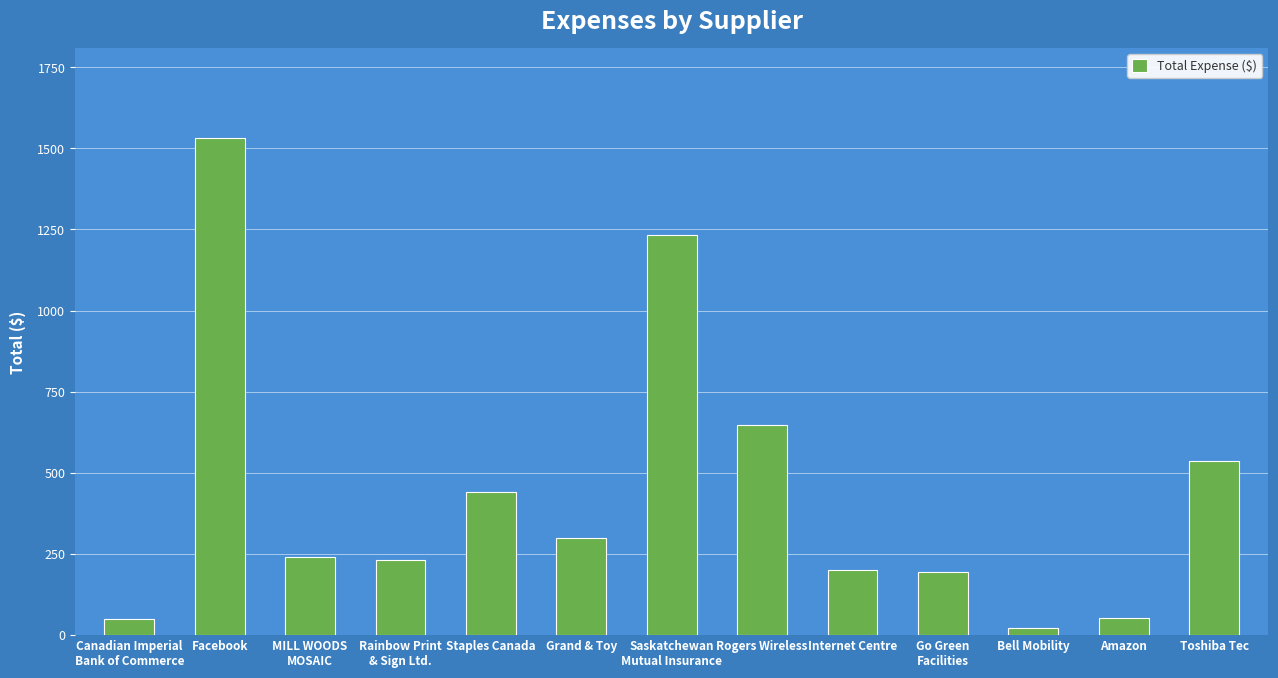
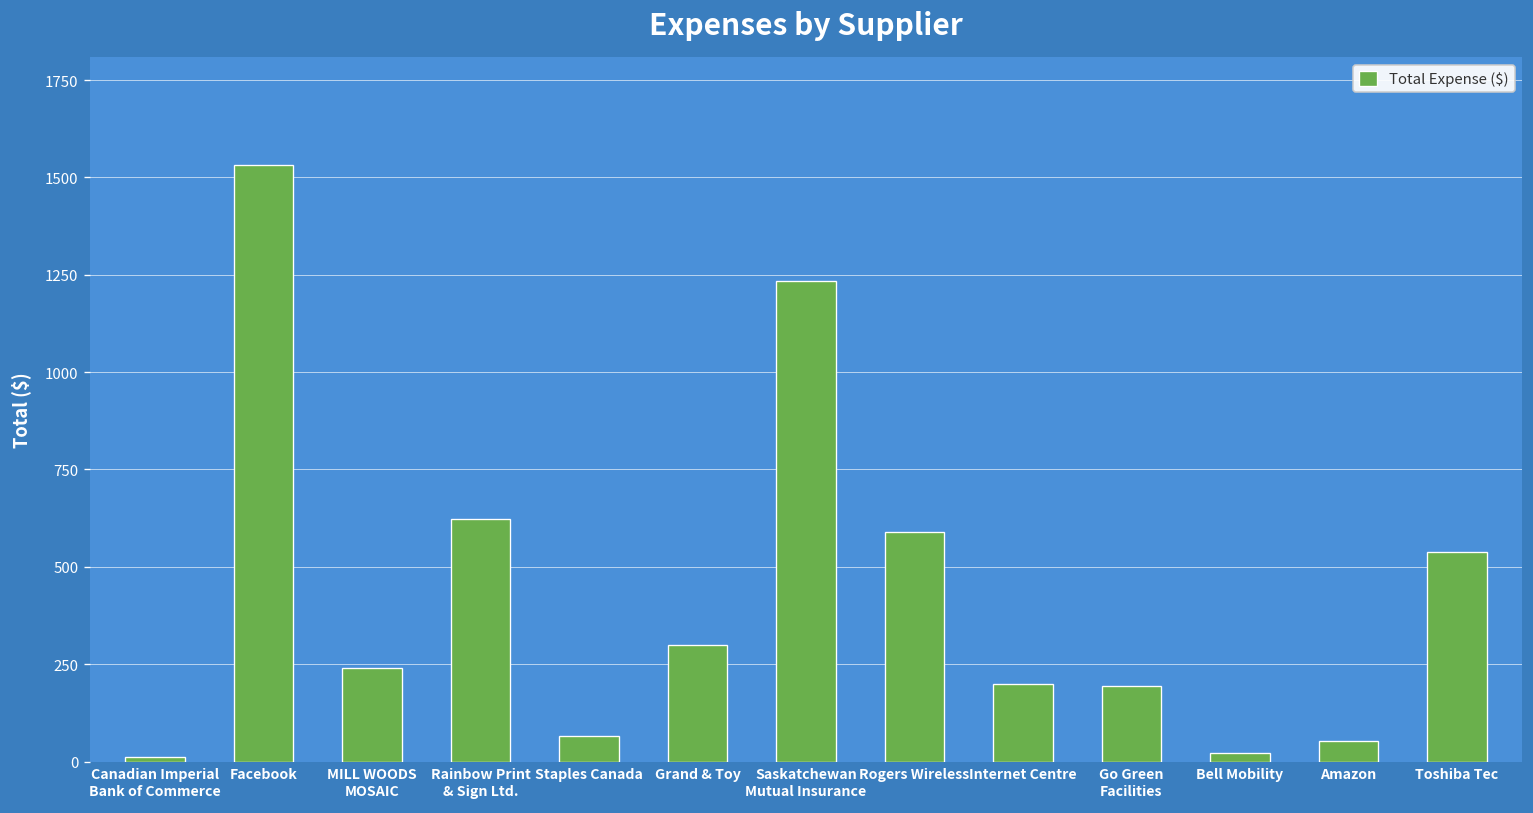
Canadian Imperial Bank of Commerce: 50 -> 10
Rainbow Print & Sign Ltd.: 230 -> 620
Staples Canada: 440 -> 70
Rogers Wireless: 650 -> 590
